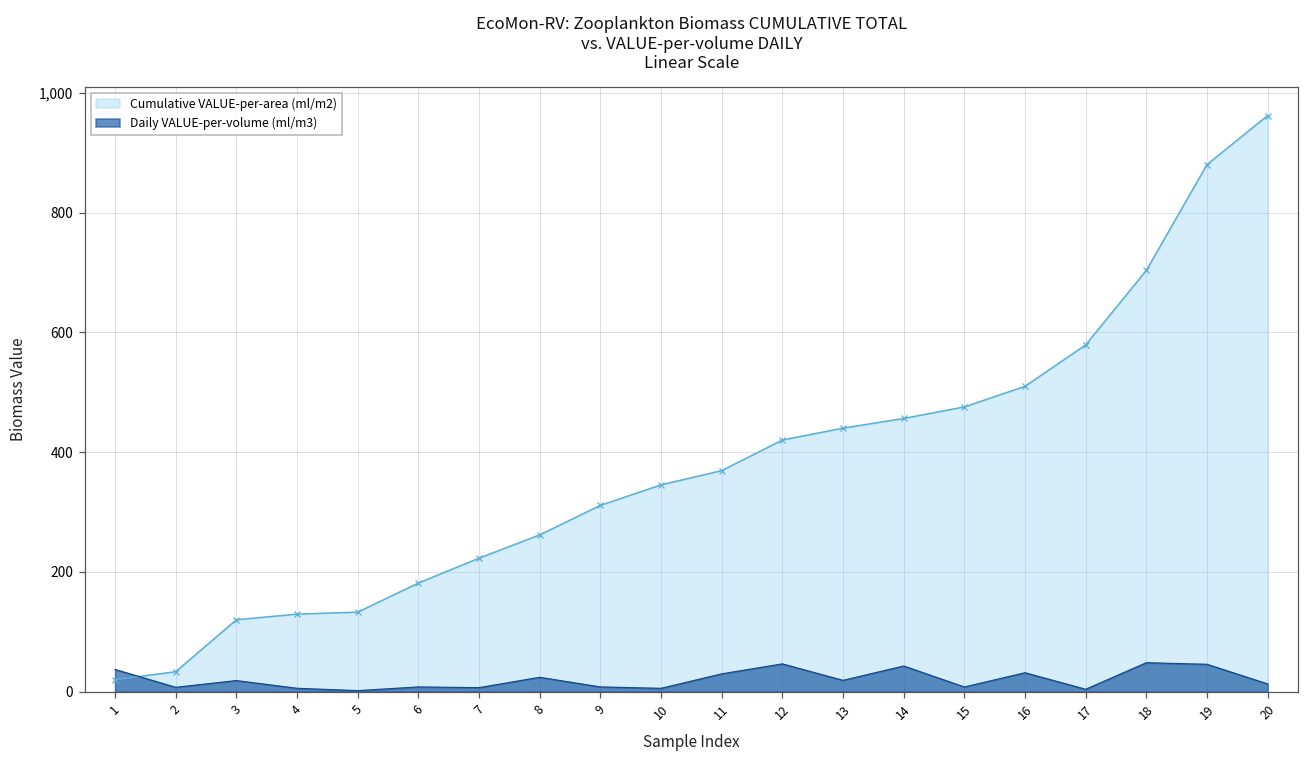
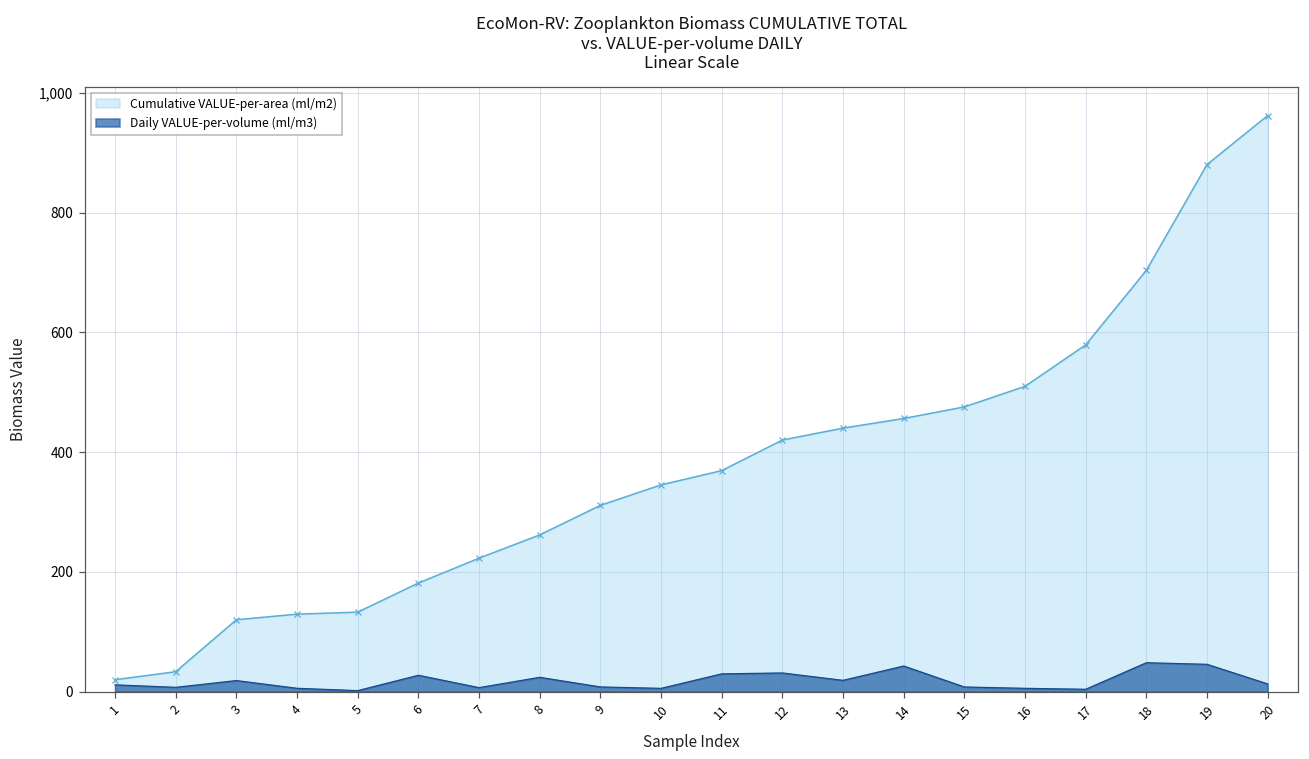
Daily VALUE-per-volume (ml/m3), 1: 40 -> 10
Daily VALUE-per-volume (ml/m3), 6: 10 -> 30
Daily VALUE-per-volume (ml/m3), 12: 50 -> 30
Daily VALUE-per-volume (ml/m3), 16: 30 -> 10
